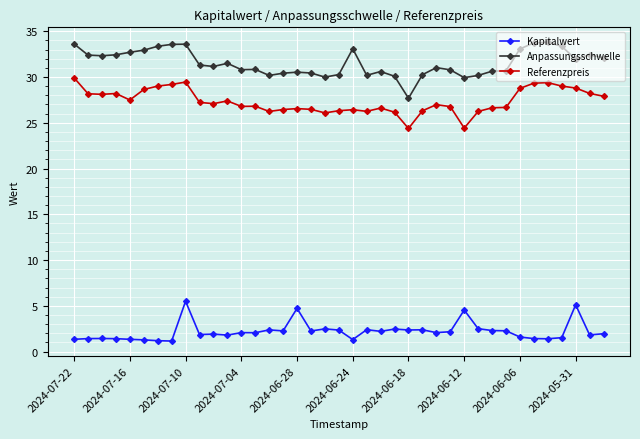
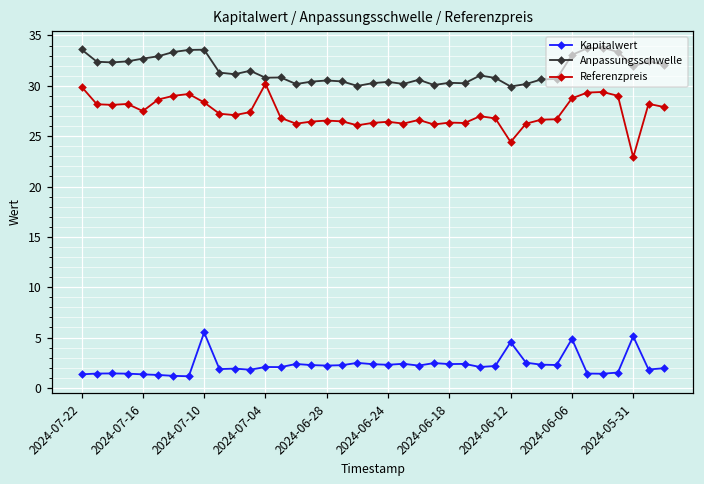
Referenzpreis, 2024-07-10: 29 -> 28
Referenzpreis, 2024-07-04: 27 -> 30
Kapitalwert, 2024-06-28: 5 -> 2
Kapitalwert, 2024-06-24: 1 -> 2
Anpassungsschwelle, 2024-06-24: 33 -> 30
Anpassungsschwelle, 2024-06-18: 28 -> 30
Referenzpreis, 2024-06-18: 24 -> 26
Kapitalwert, 2024-06-06: 2 -> 5
Referenzpreis, 2024-05-31: 29 -> 23
